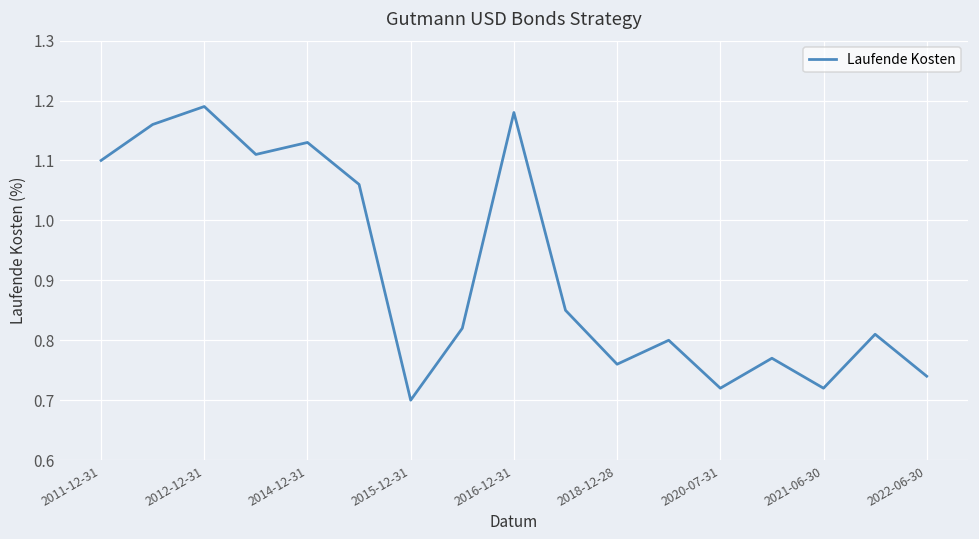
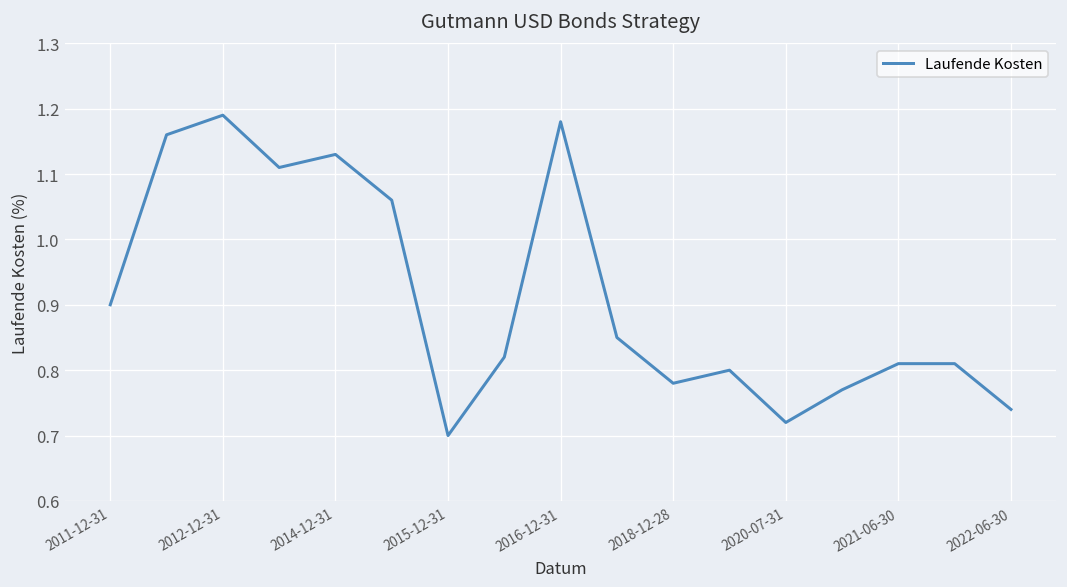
2011-12-31: 1.1 -> 0.9
2018-12-28: 0.76 -> 0.78
2021-06-30: 0.72 -> 0.81
